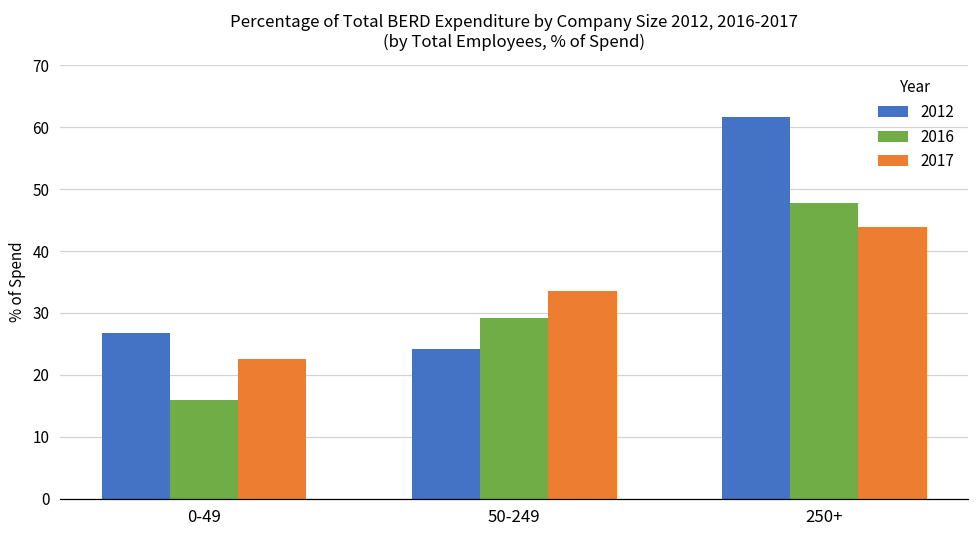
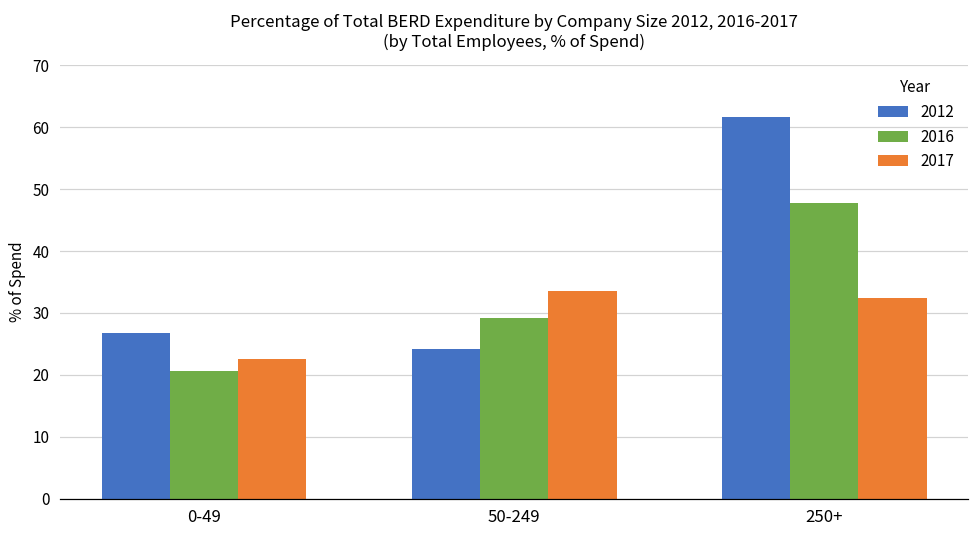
2016, 0-49: 16 -> 21
2017, 250+: 44 -> 33
